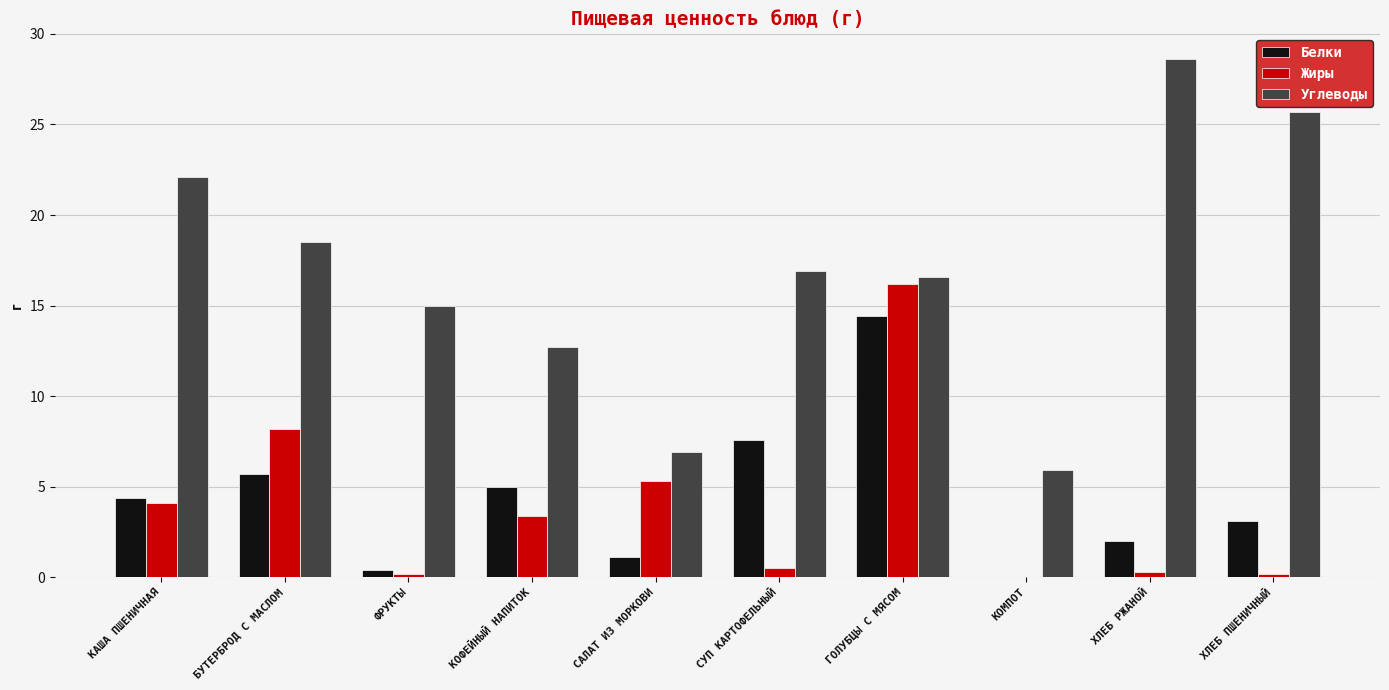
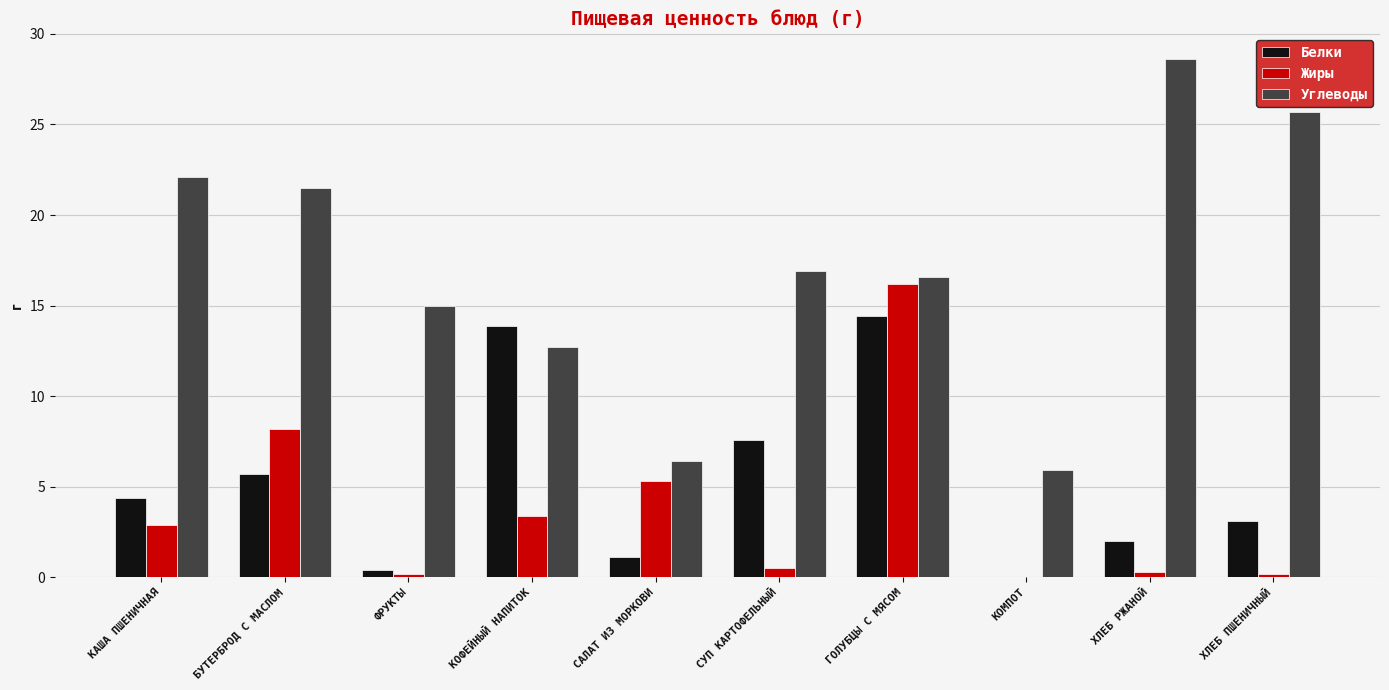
Жиры, КАША ПШЕНИЧНАЯ: 4.1 -> 2.9
Углеводы, БУТЕРБРОД С МАСЛОМ: 18.5 -> 21.5
Белки, КОФЕЙНЫЙ НАПИТОК: 5.0 -> 13.9
Углеводы, САЛАТ ИЗ МОРКОВИ: 6.9 -> 6.4
